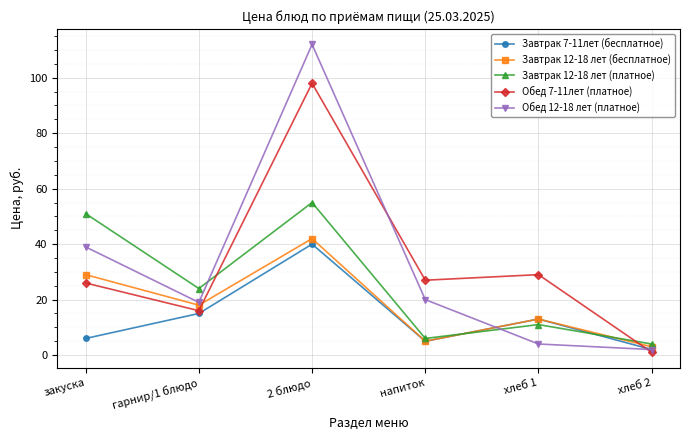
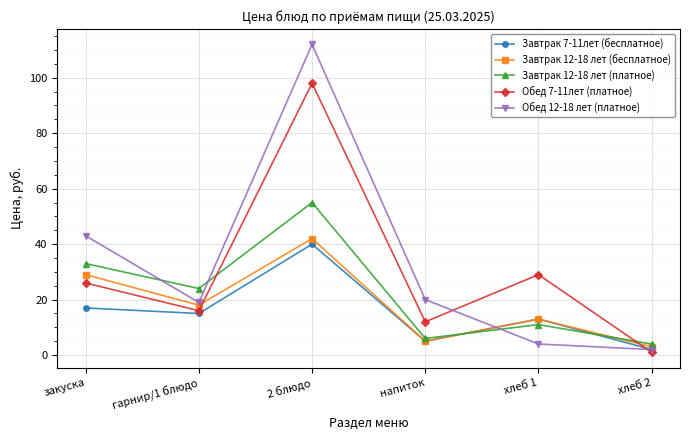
Завтрак 7-11лет (бесплатное), закуска: 6 -> 17
Завтрак 12-18 лет (платное), закуска: 51 -> 33
Обед 12-18 лет (платное), закуска: 39 -> 43
Обед 7-11лет (платное), напиток: 27 -> 12
